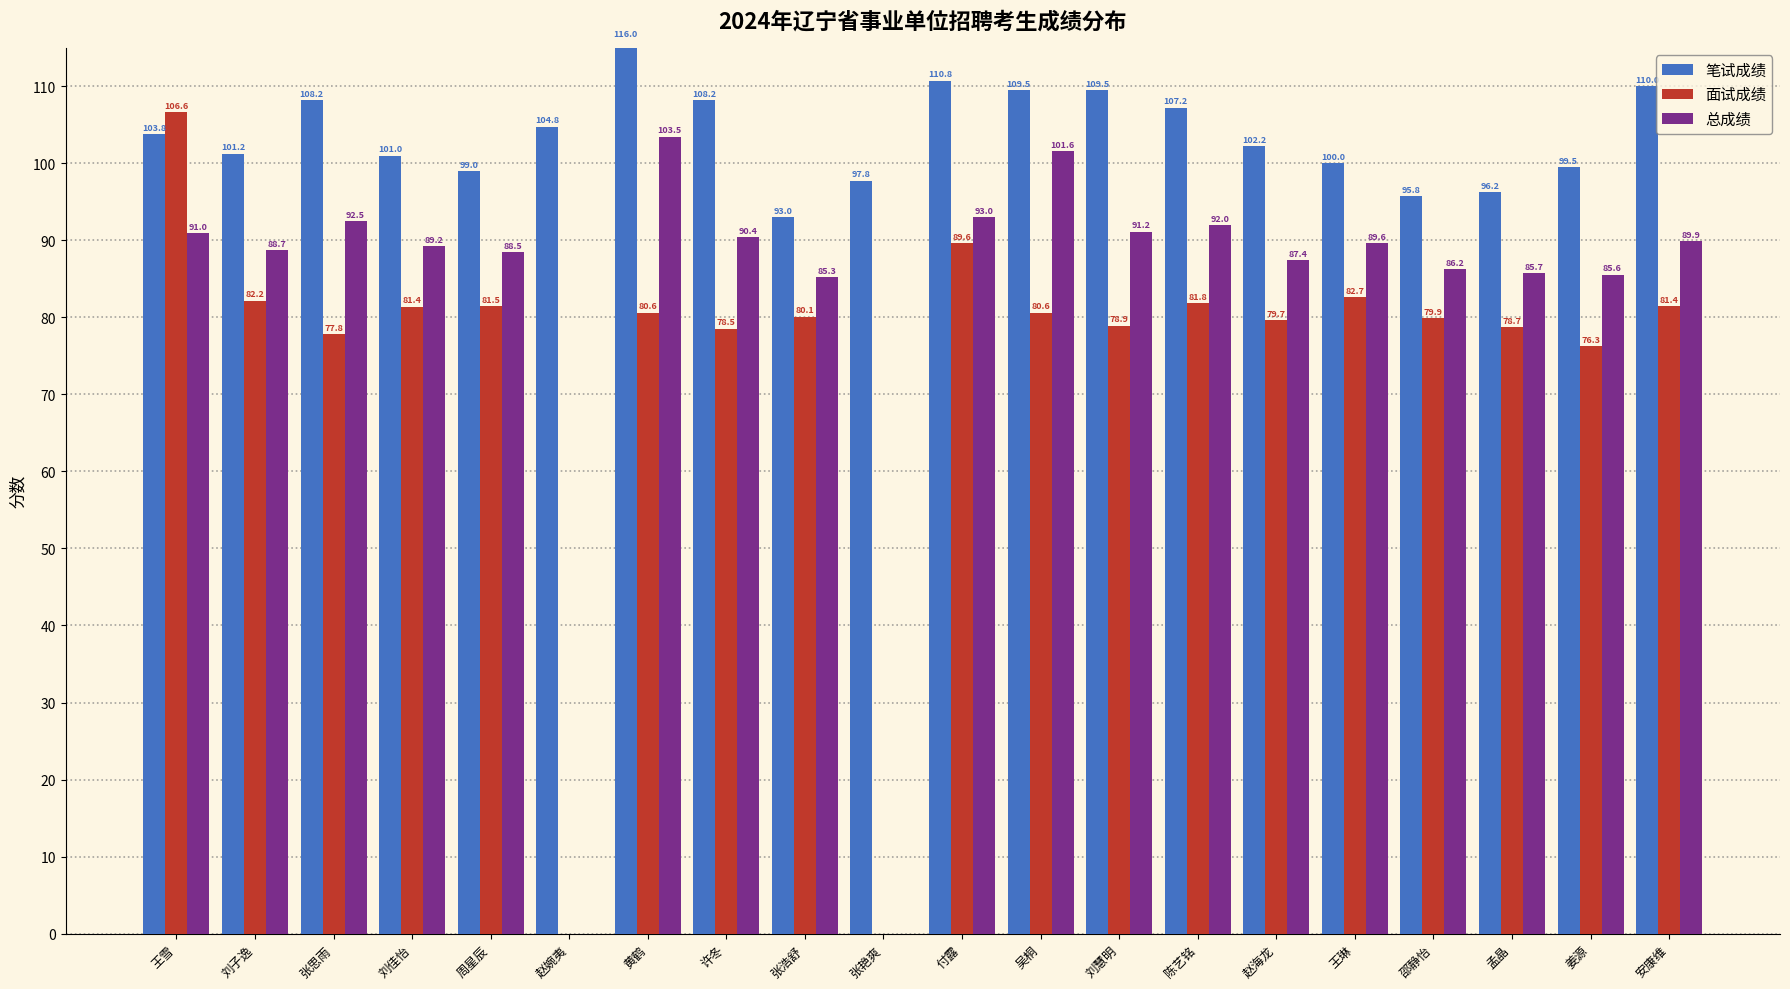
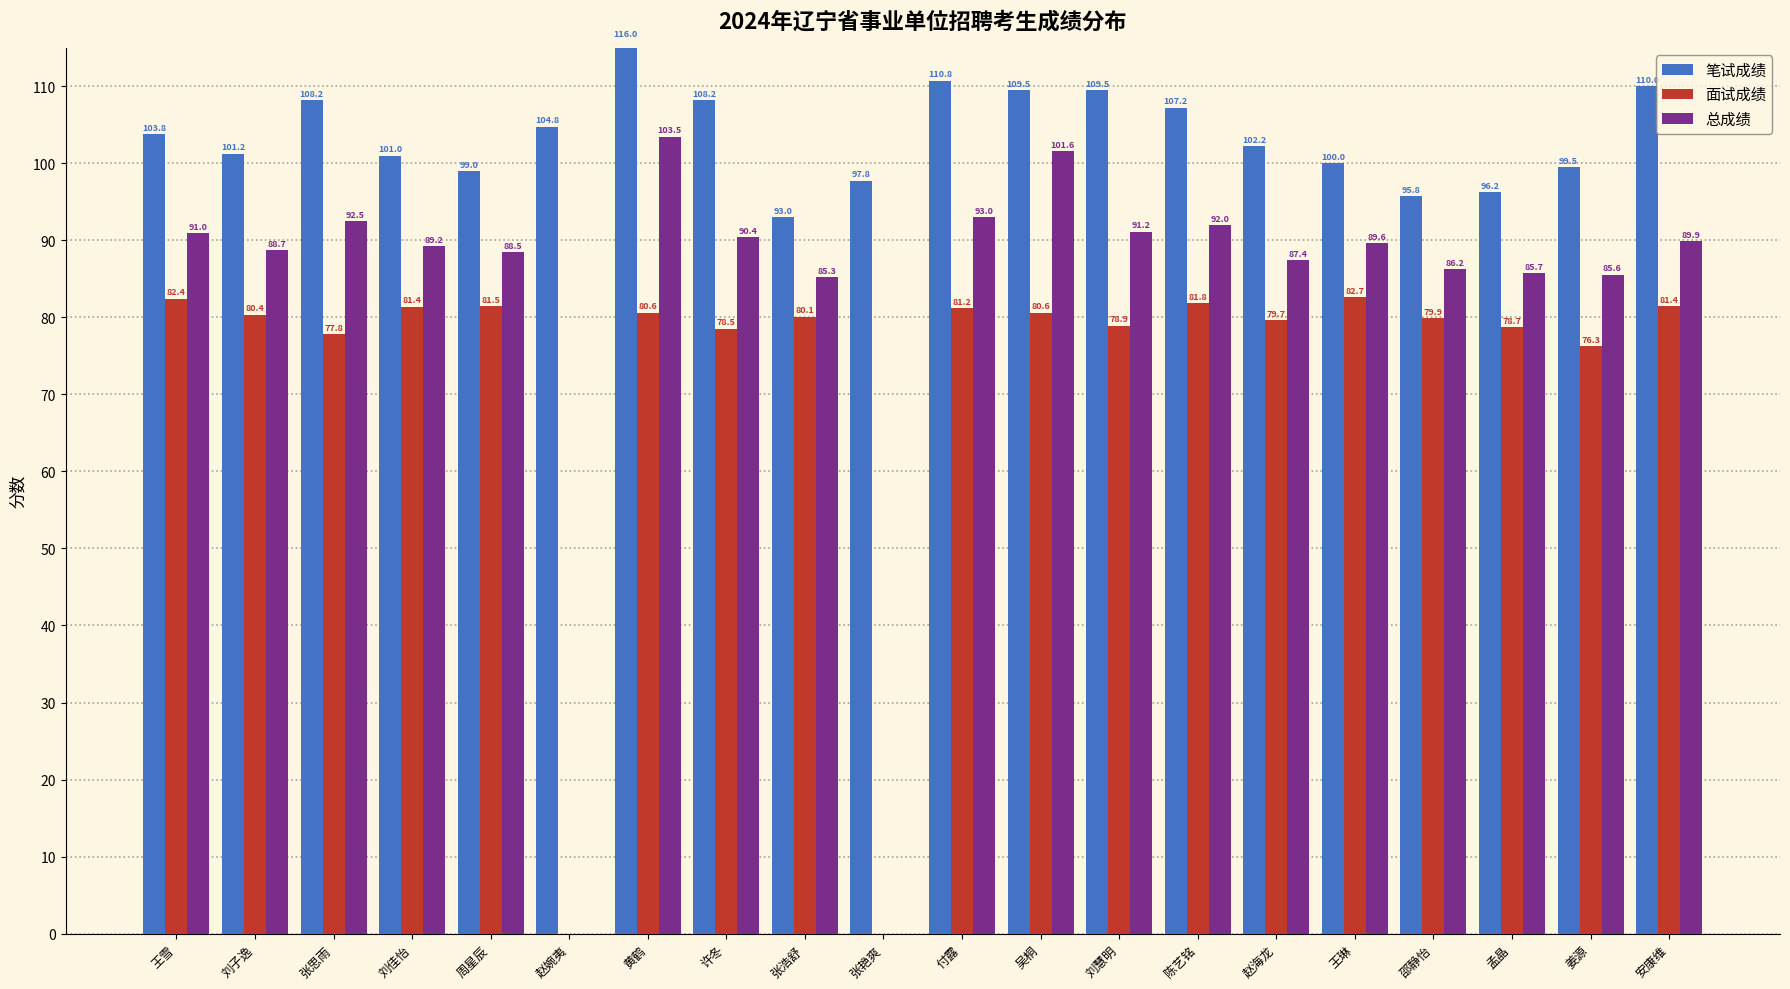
面试成绩, 王雪: 106.6 -> 82.4
面试成绩, 刘子逸: 82.2 -> 80.4
面试成绩, 付露: 89.6 -> 81.2
